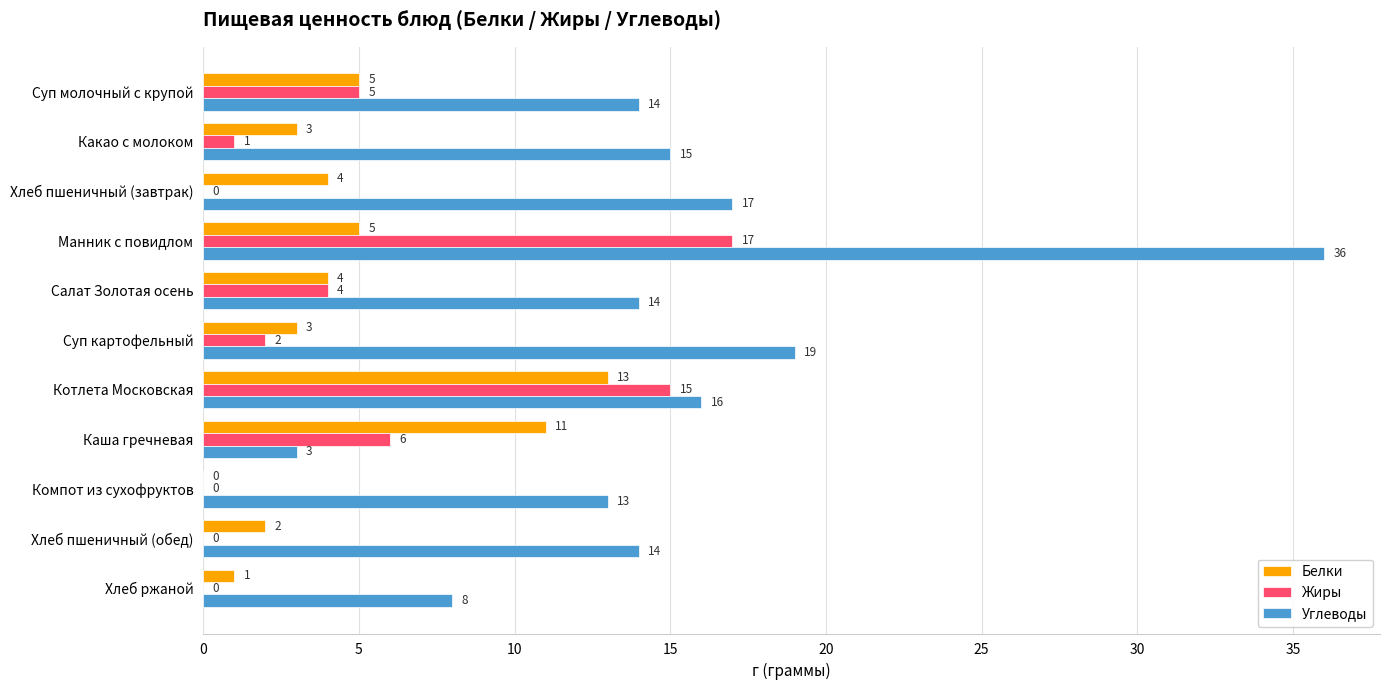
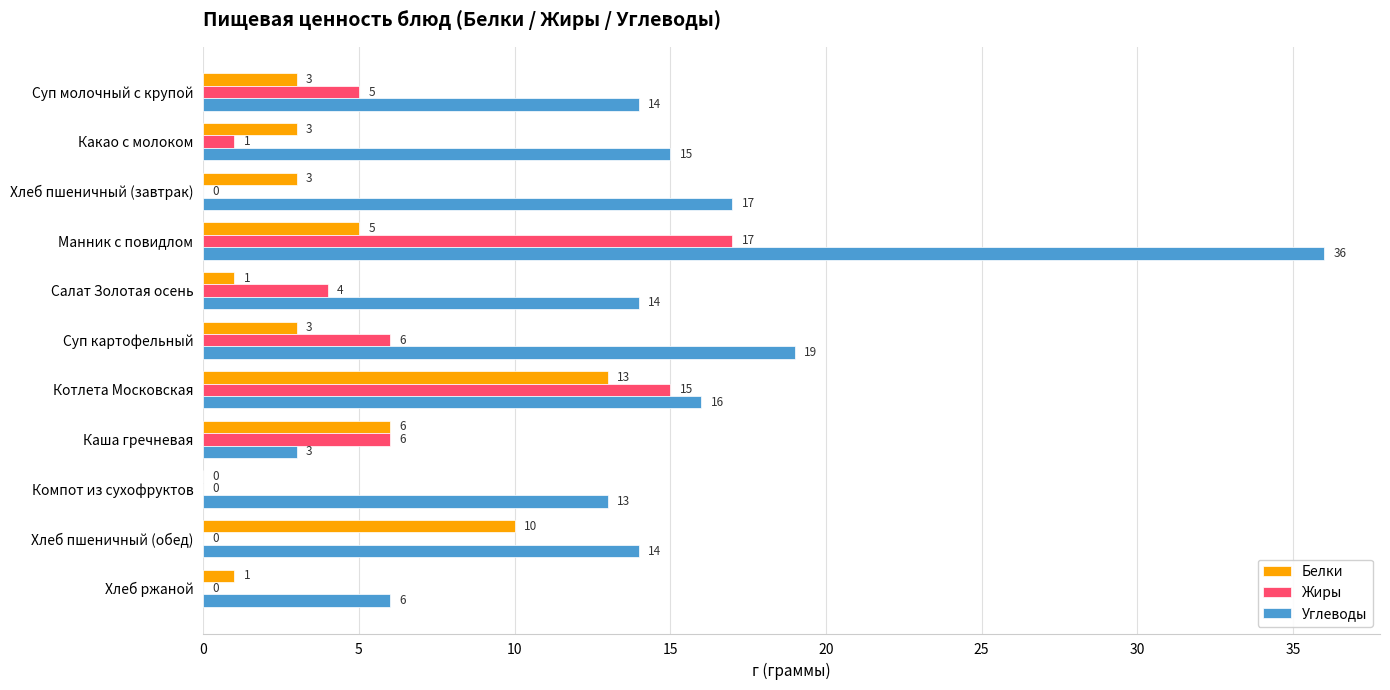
Белки, Суп молочный с крупой: 5 -> 3
Белки, Хлеб пшеничный (завтрак): 4 -> 3
Белки, Салат Золотая осень: 4 -> 1
Жиры, Суп картофельный: 2 -> 6
Белки, Каша гречневая: 11 -> 6
Белки, Хлеб пшеничный (обед): 2 -> 10
Углеводы, Хлеб ржаной: 8 -> 6
